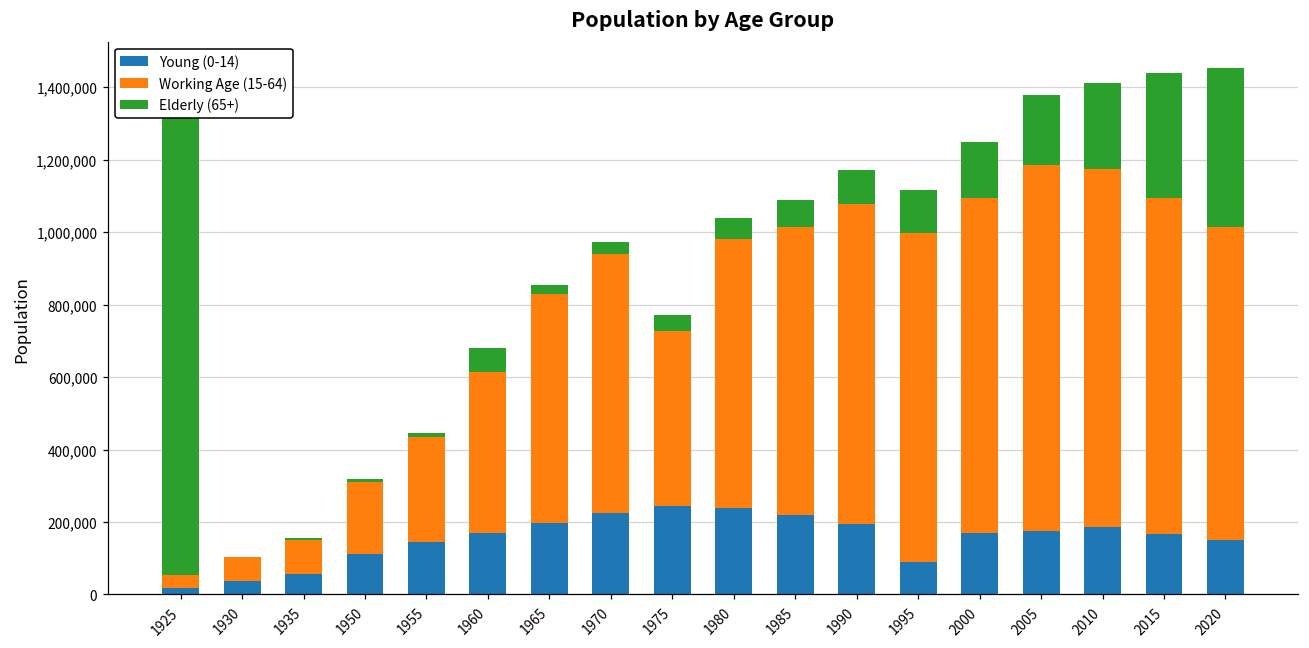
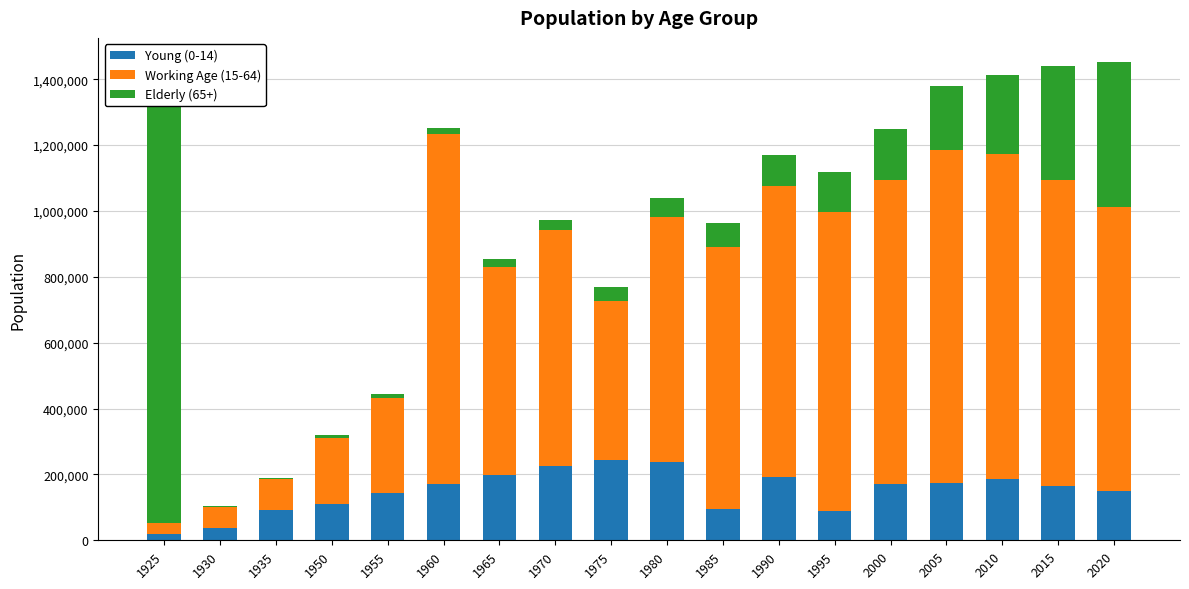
Young (0-14), 1935: 60,000 -> 90,000
Working Age (15-64), 1960: 450,000 -> 1,060,000
Elderly (65+), 1960: 60,000 -> 20,000
Young (0-14), 1985: 220,000 -> 90,000
